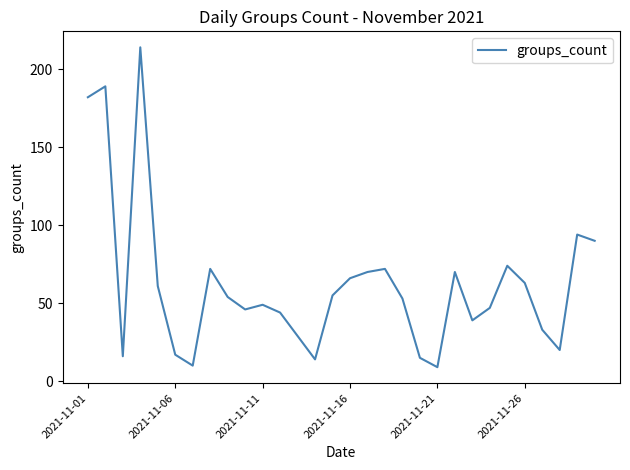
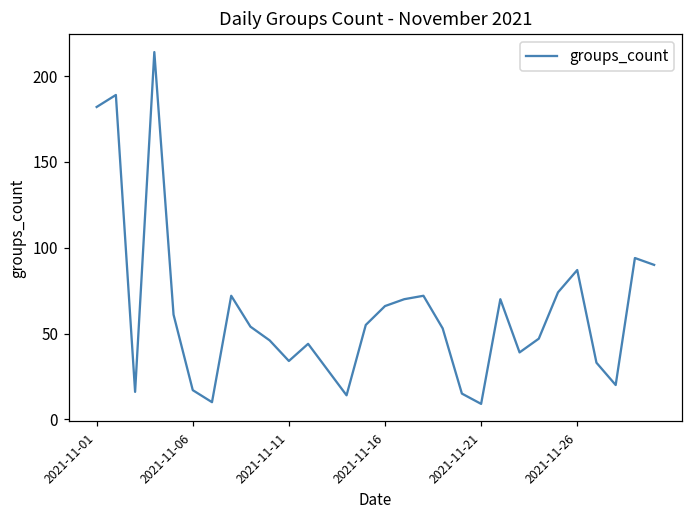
2021-11-11: 49 -> 34
2021-11-26: 63 -> 87
